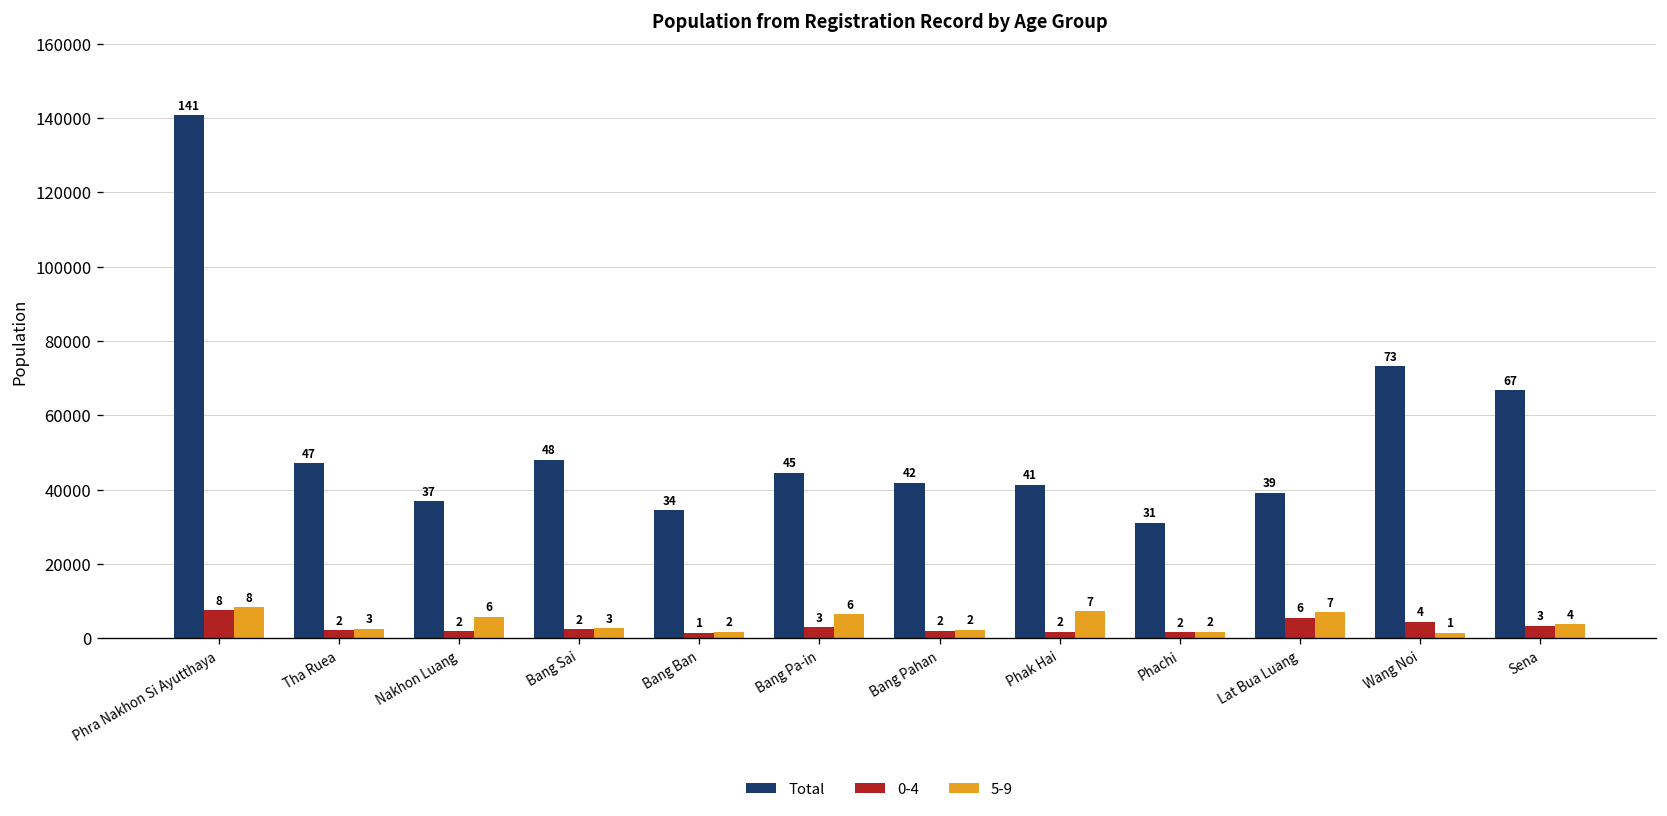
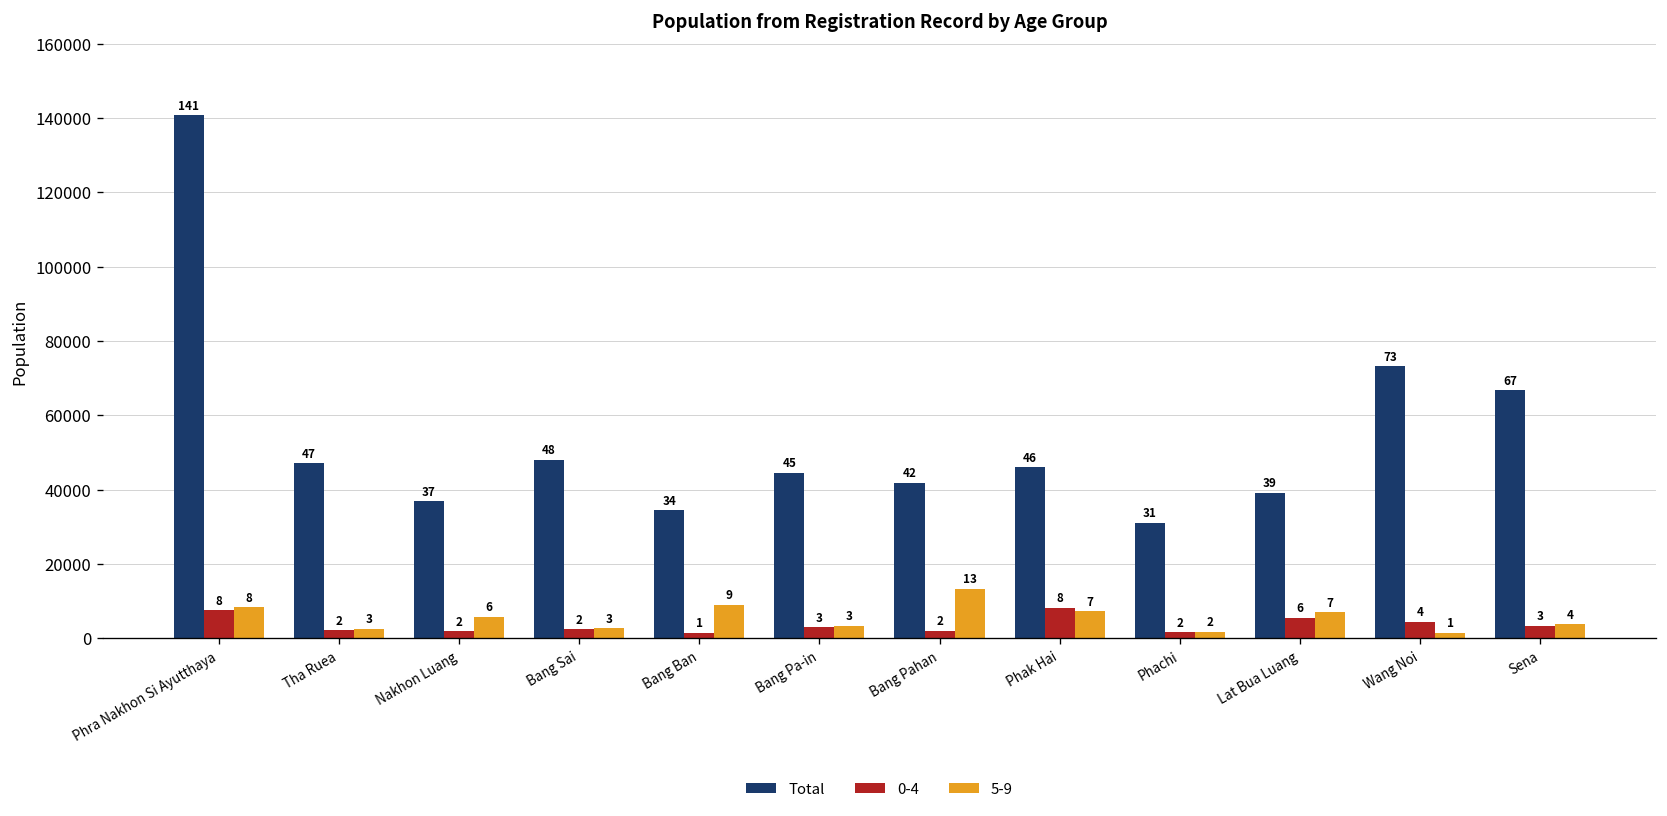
5-9, Bang Ban: 2 -> 9
5-9, Bang Pa-in: 6 -> 3
5-9, Bang Pahan: 2 -> 13
Total, Phak Hai: 41 -> 46
0-4, Phak Hai: 2 -> 8
